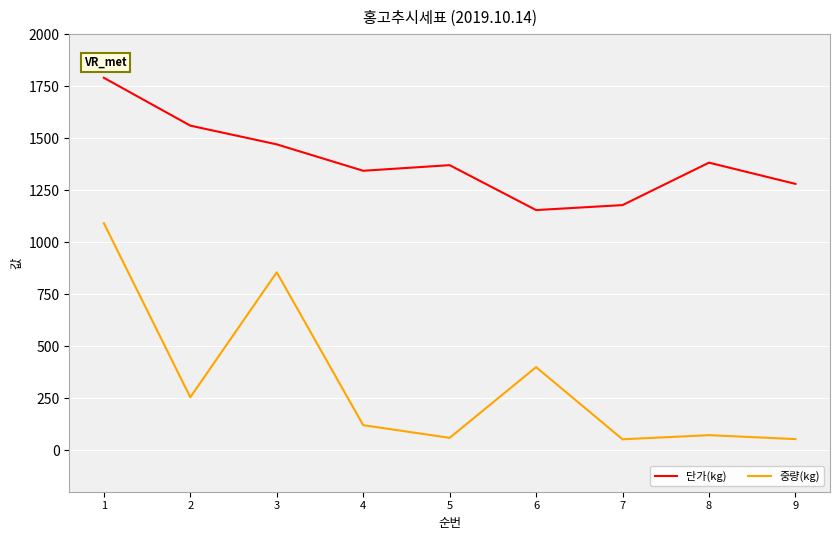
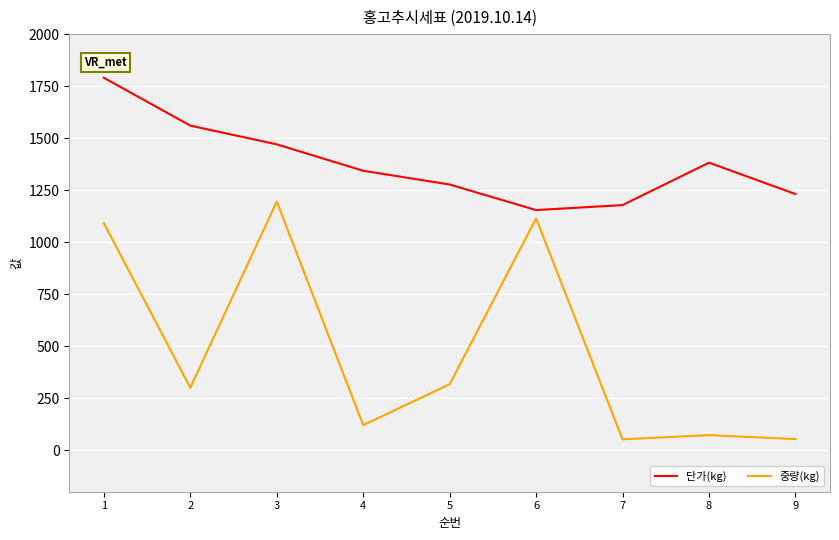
중량(kg), 2: 250 -> 300
중량(kg), 3: 860 -> 1200
단가(kg), 5: 1370 -> 1280
중량(kg), 5: 60 -> 320
중량(kg), 6: 400 -> 1110
단가(kg), 9: 1280 -> 1230
